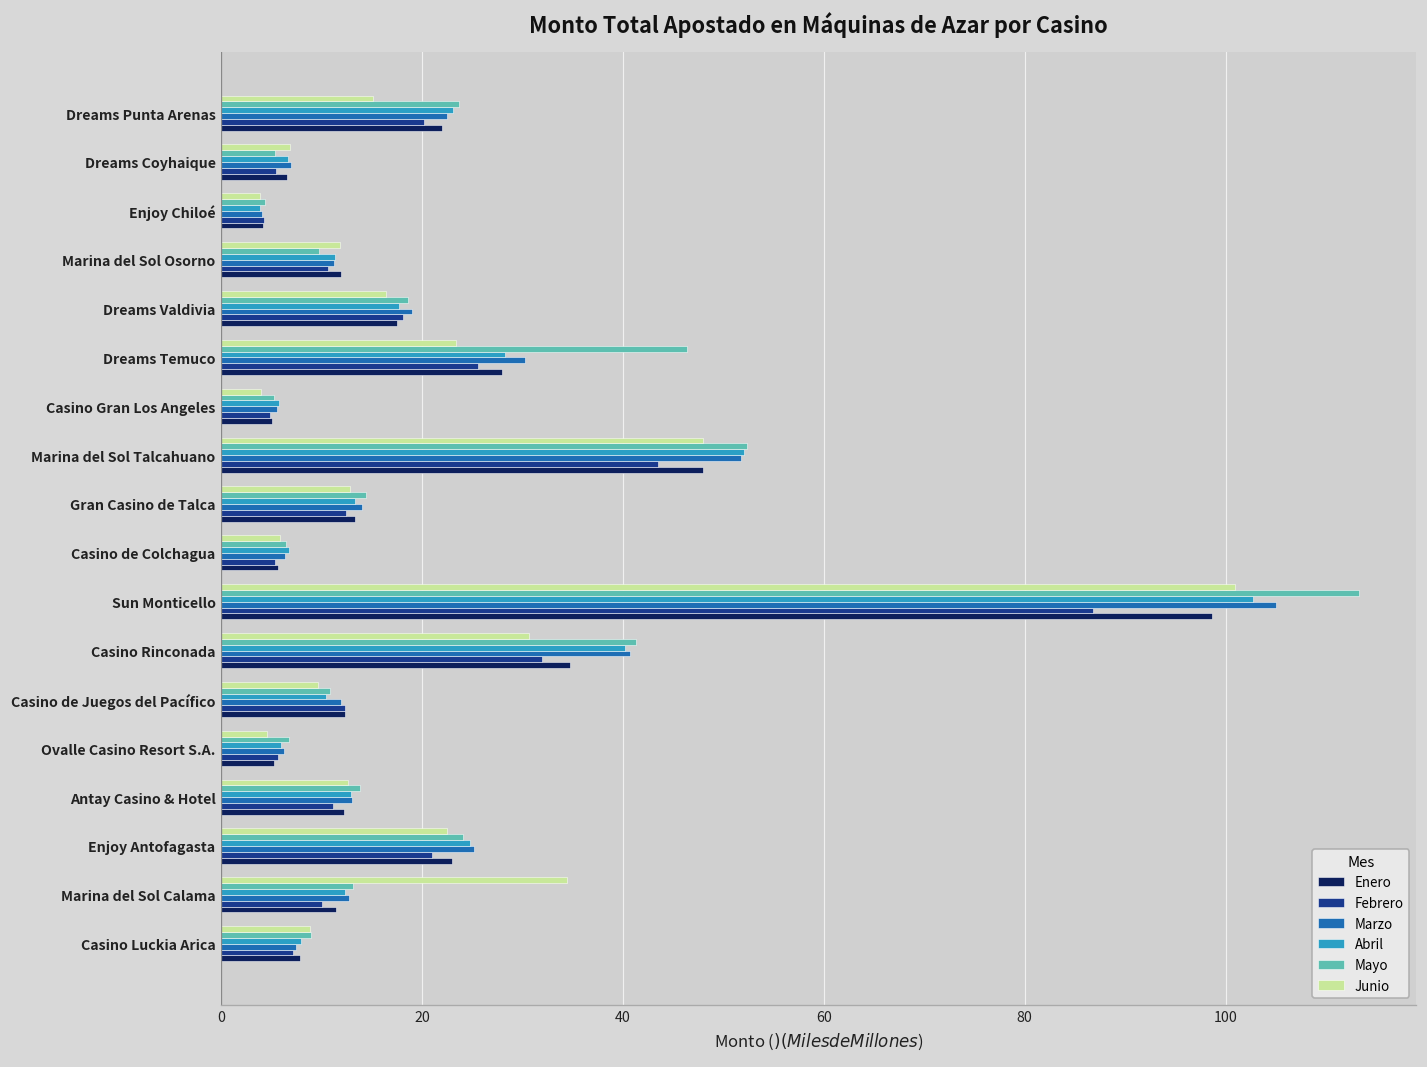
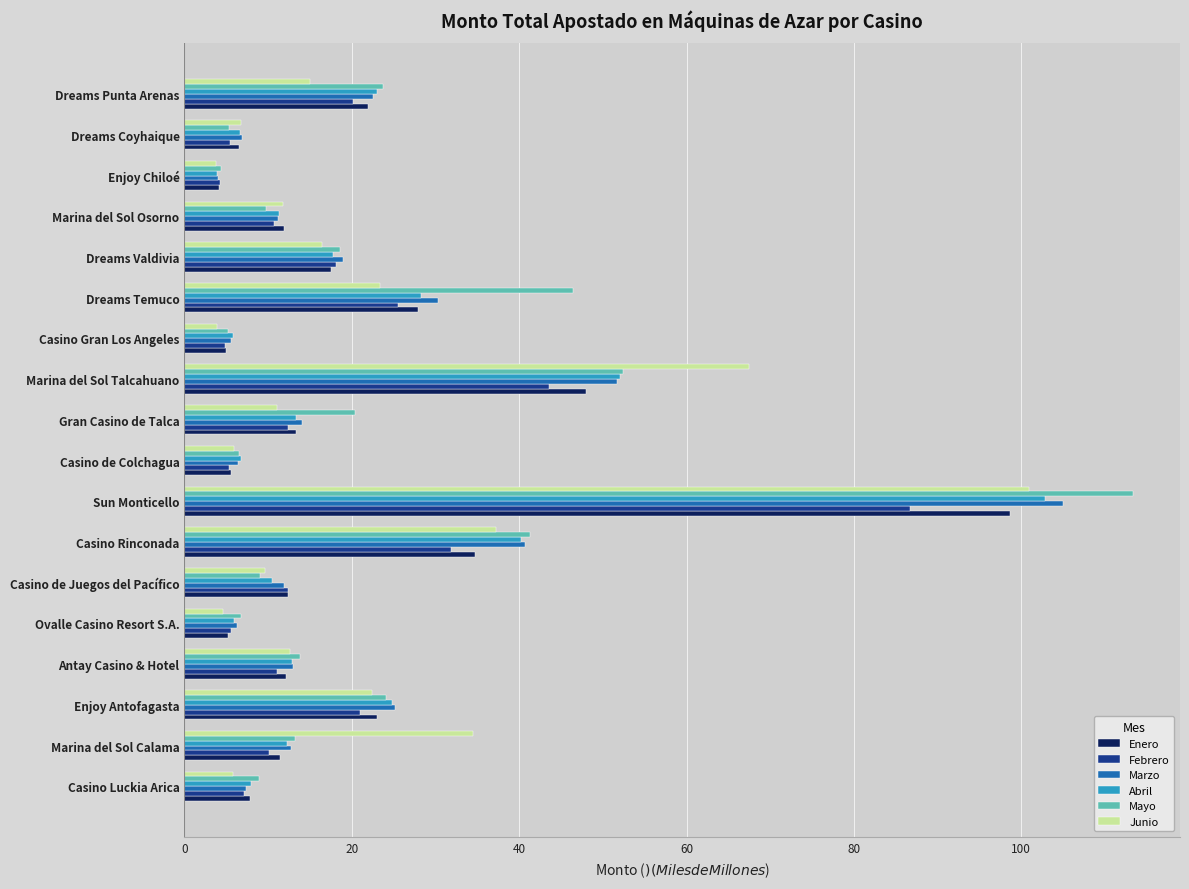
Junio, Marina del Sol Talcahuano: 48 -> 67
Junio, Gran Casino de Talca: 13 -> 11
Mayo, Gran Casino de Talca: 14 -> 20
Junio, Casino Rinconada: 31 -> 37
Mayo, Casino de Juegos del Pacífico: 11 -> 9
Junio, Casino Luckia Arica: 9 -> 6
